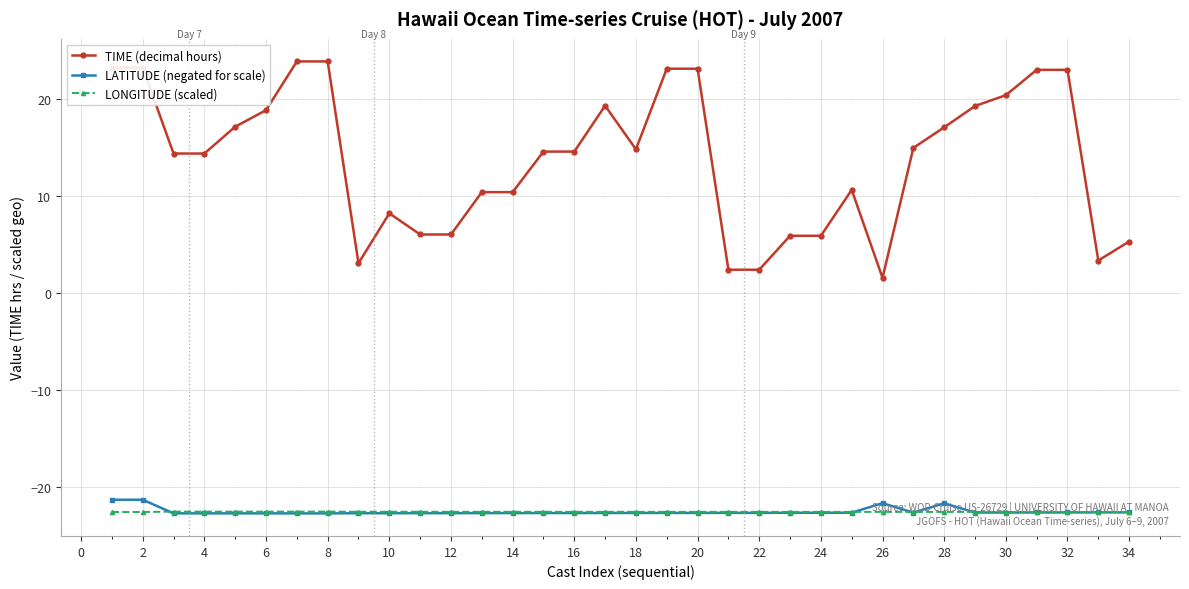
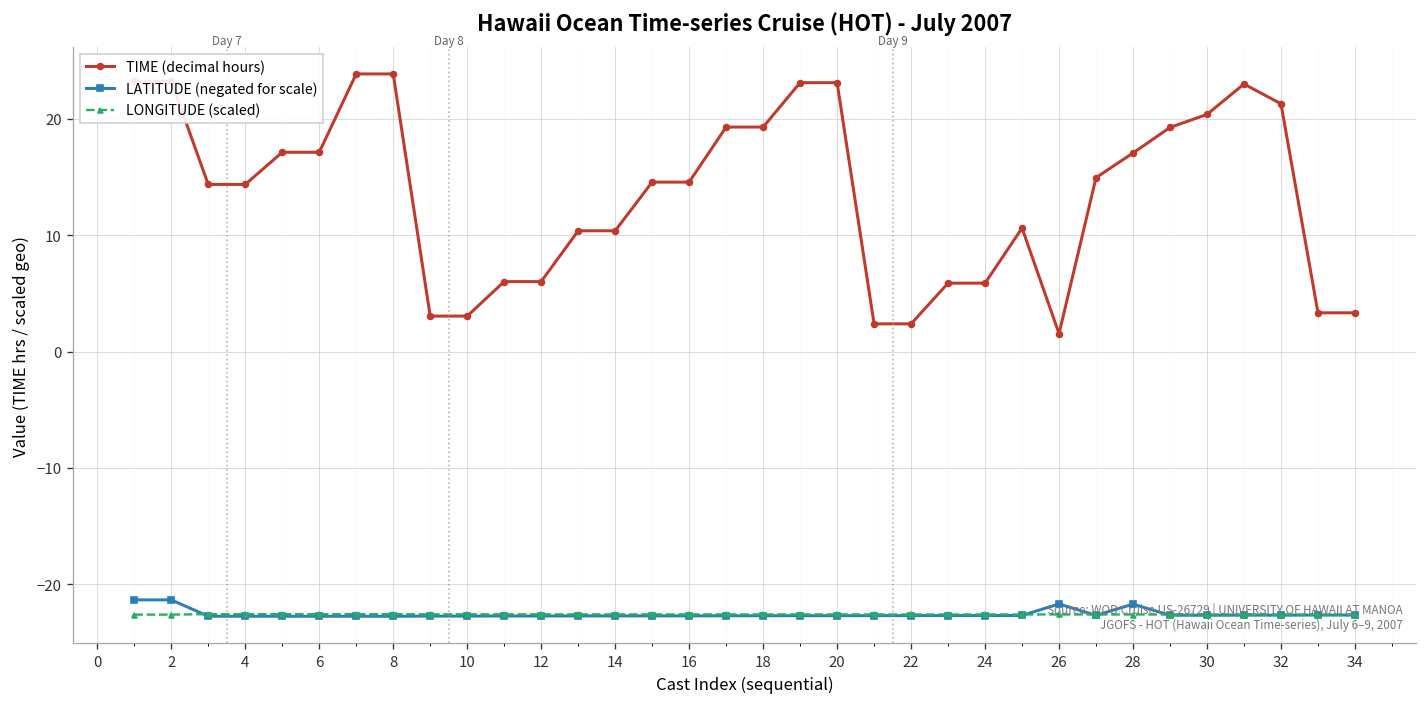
TIME (decimal hours), 6: 19 -> 17
TIME (decimal hours), 10: 8 -> 3
TIME (decimal hours), 18: 15 -> 19
TIME (decimal hours), 32: 23 -> 21
TIME (decimal hours), 34: 5 -> 3
